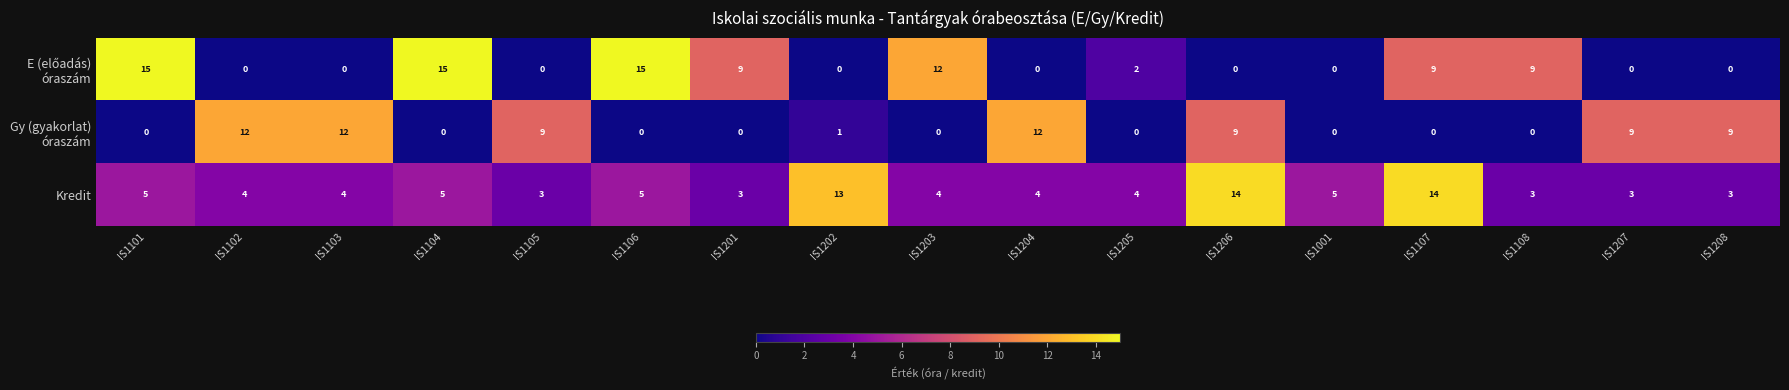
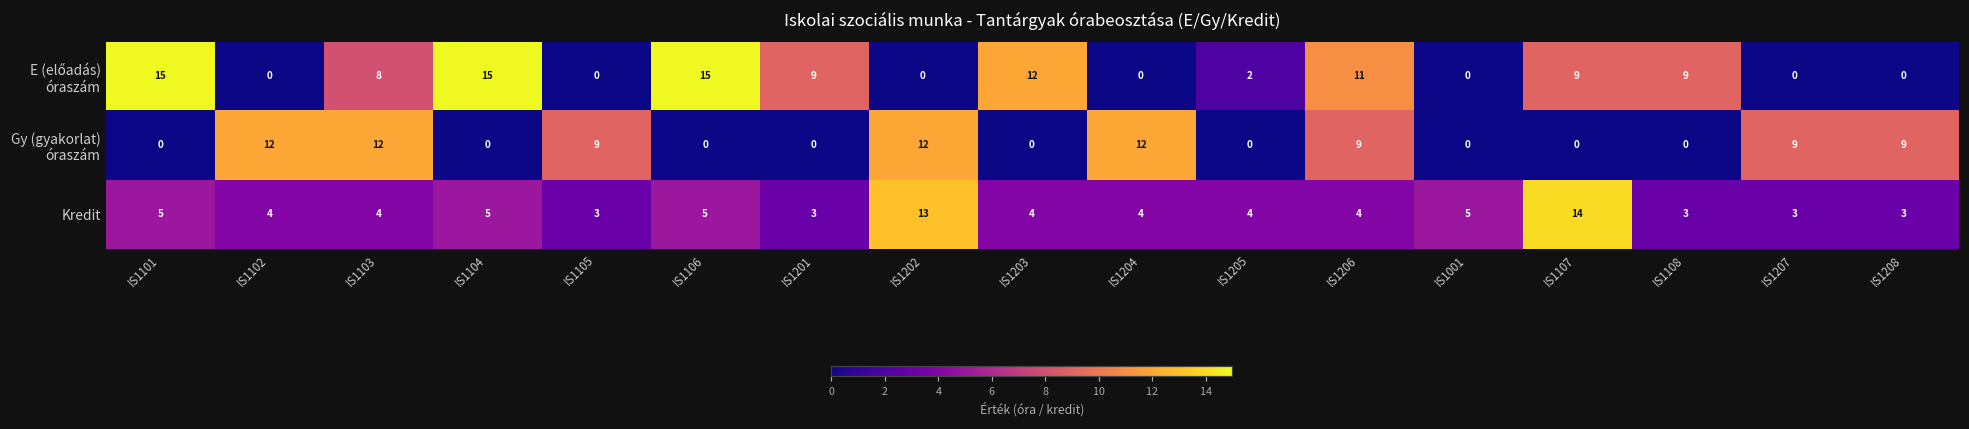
E (előadás) óraszám, IS1103: 0 -> 8
E (előadás) óraszám, IS1206: 0 -> 11
Gy (gyakorlat) óraszám, IS1202: 1 -> 12
Kredit, IS1206: 14 -> 4
